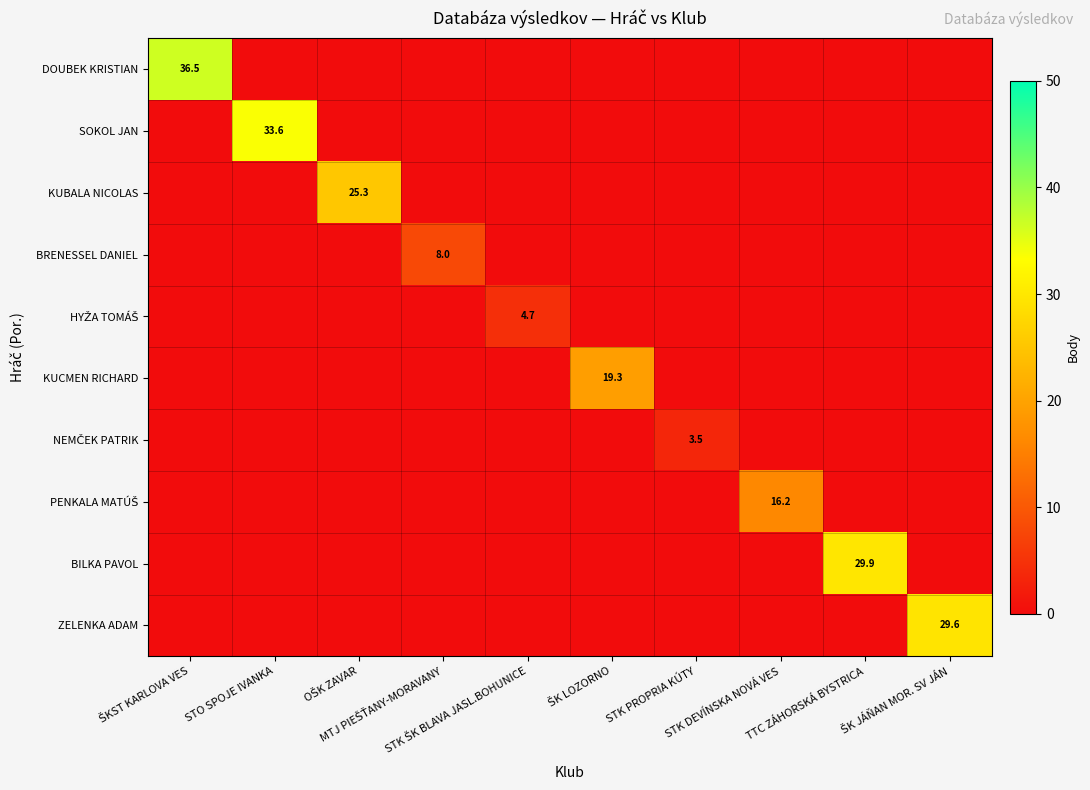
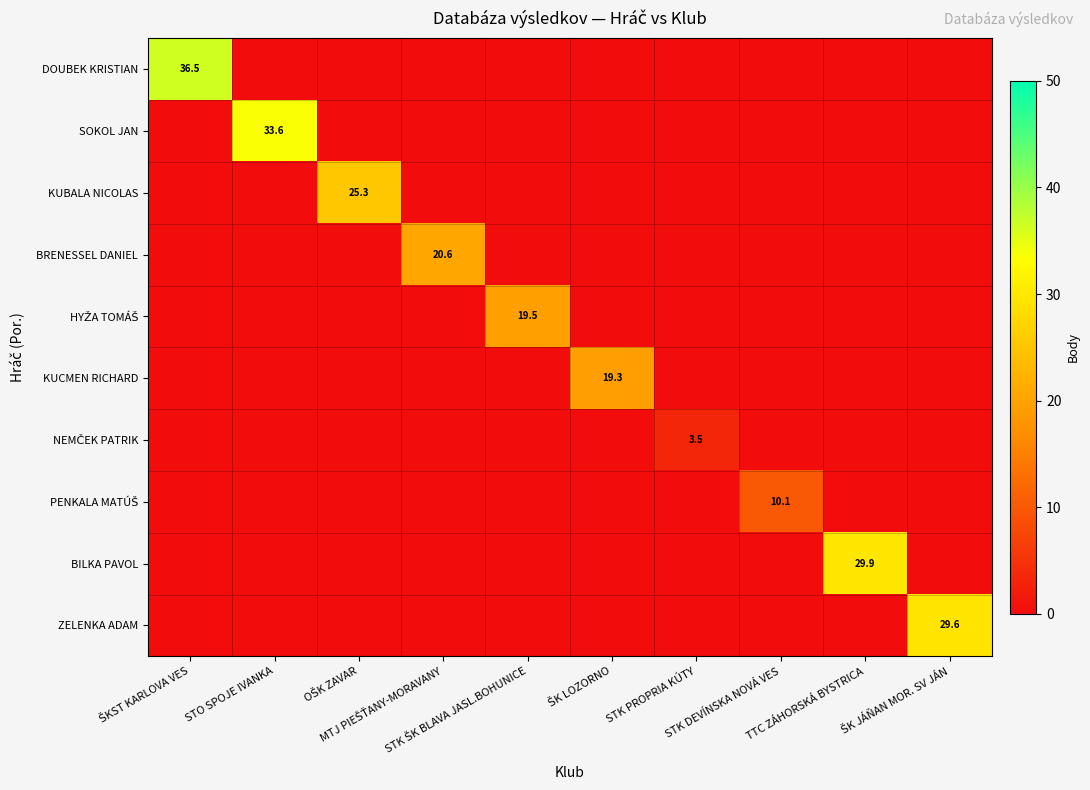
BRENESSEL DANIEL, MTJ PIEŠŤANY-MORAVANY: 8.0 -> 20.6
HYŽA TOMÁŠ, STK ŠK BLAVA JASL.BOHUNICE: 4.7 -> 19.5
PENKALA MATÚŠ, STK DEVÍNSKA NOVÁ VES: 16.2 -> 10.1
